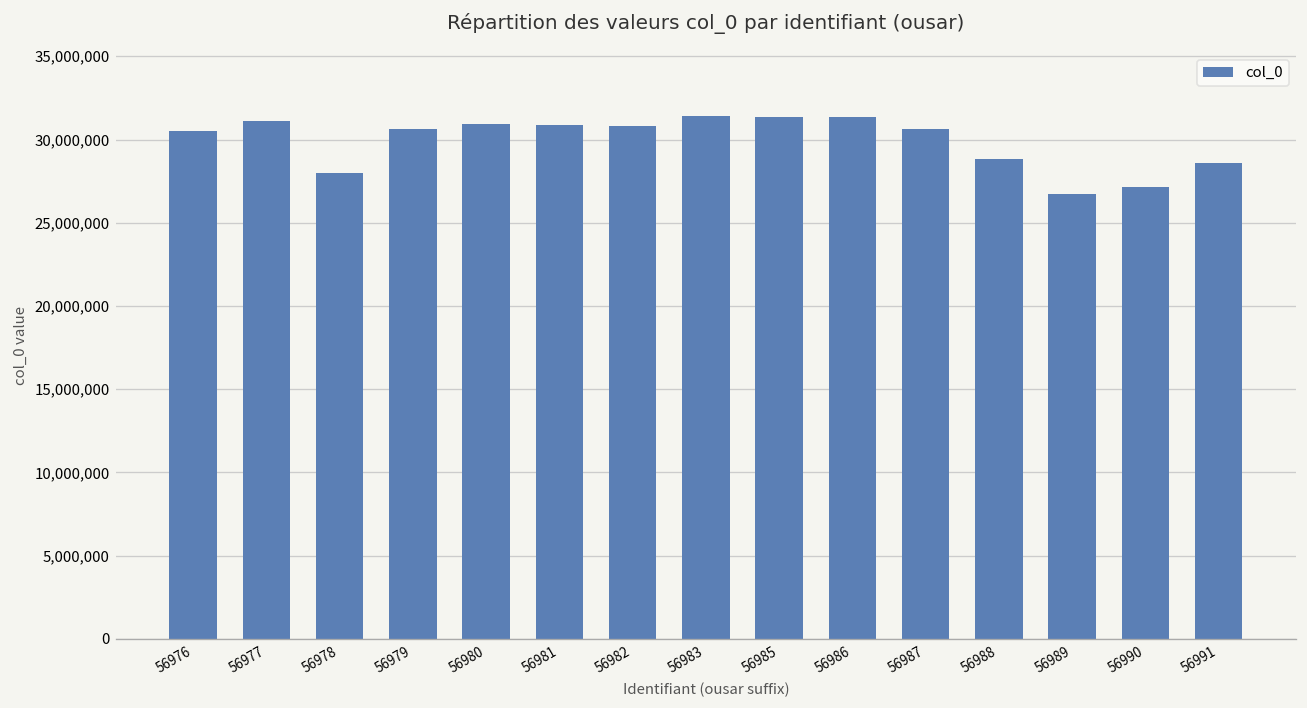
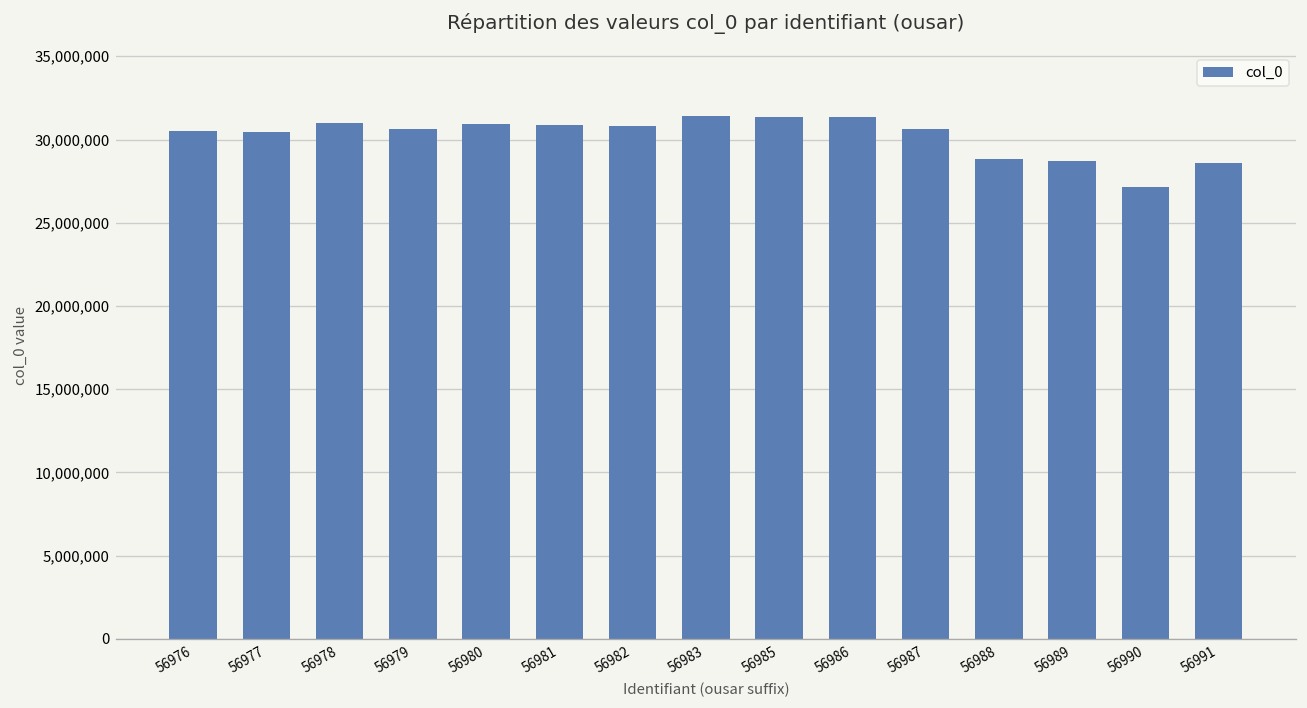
56977: 31,100,000 -> 30,500,000
56978: 28,000,000 -> 31,000,000
56989: 26,700,000 -> 28,700,000
